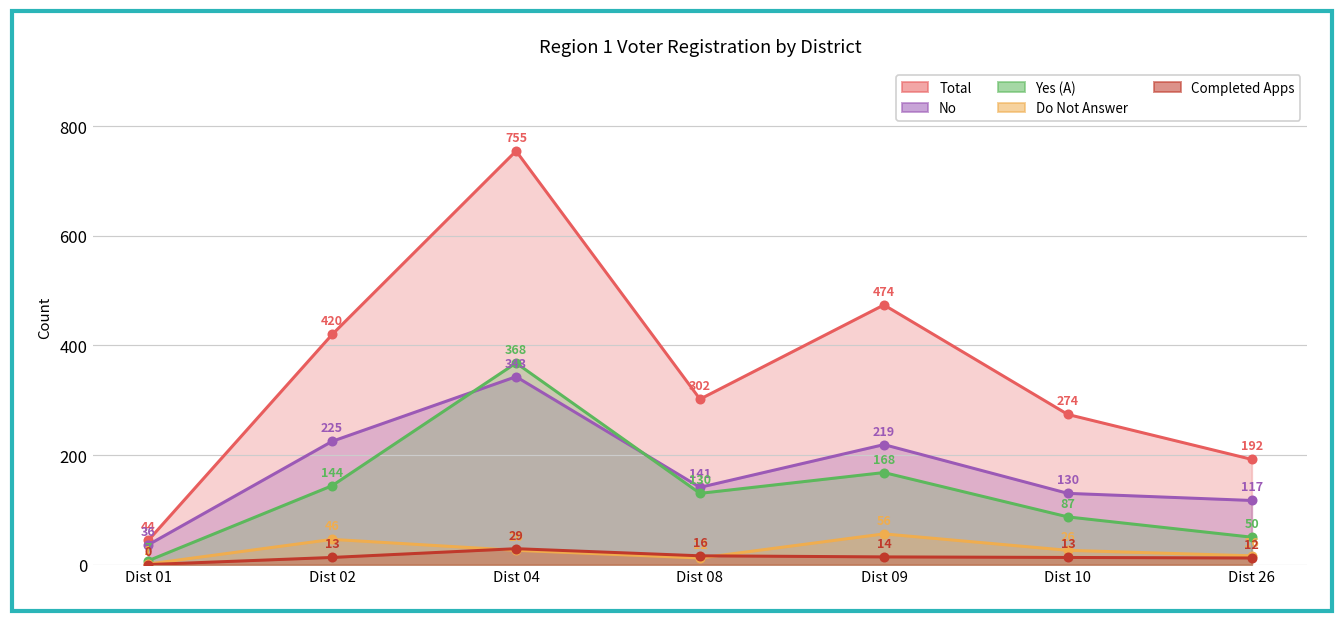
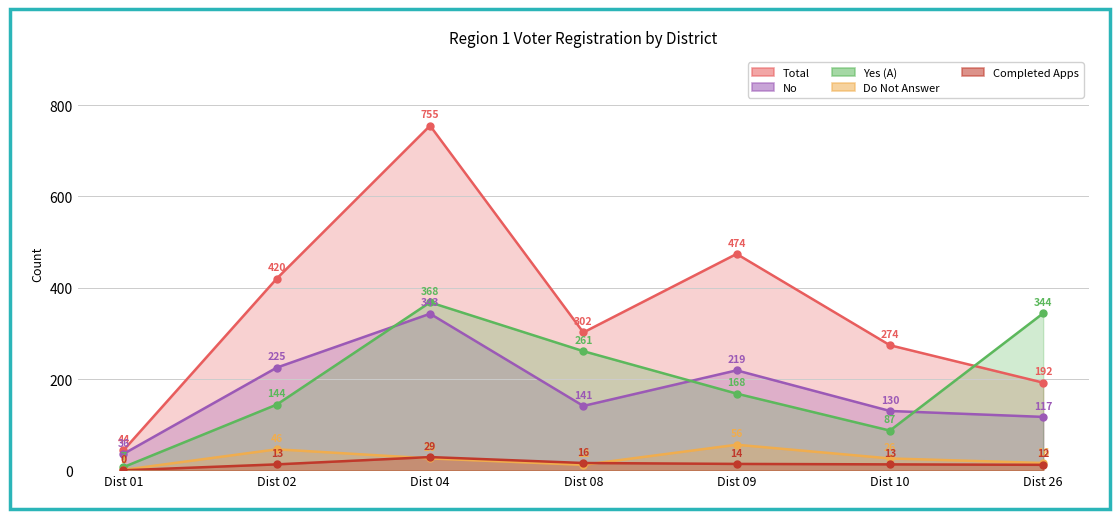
Yes (A), Dist 08: 130 -> 261
Yes (A), Dist 26: 50 -> 344
